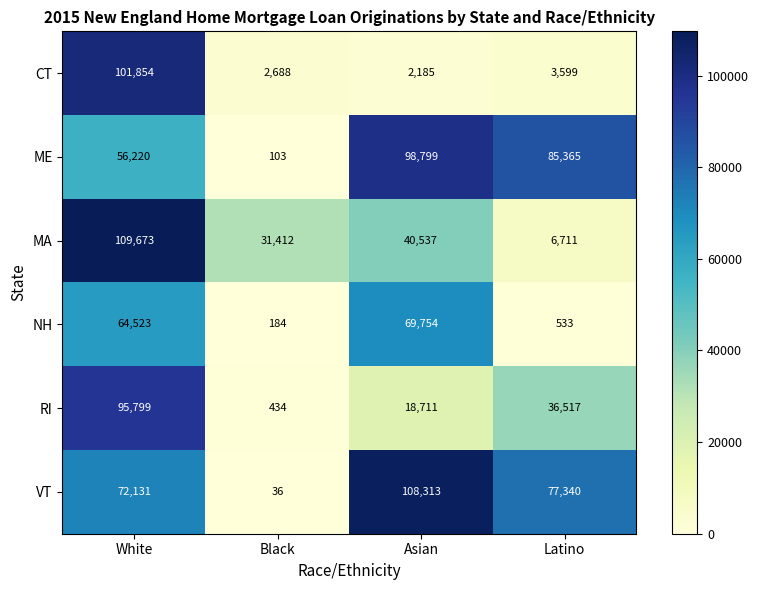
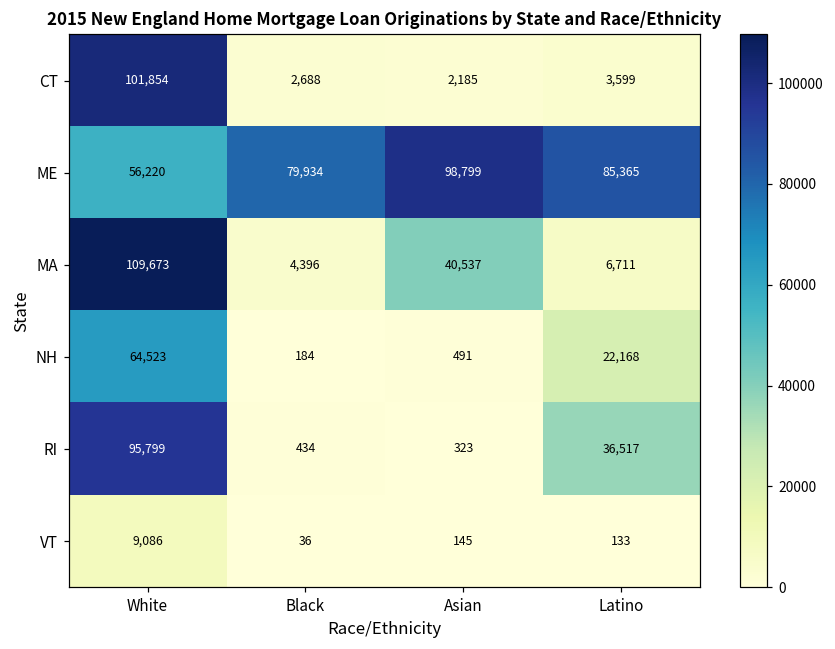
ME, Black: 103 -> 79,934
MA, Black: 31,412 -> 4,396
NH, Asian: 69,754 -> 491
NH, Latino: 533 -> 22,168
RI, Asian: 18,711 -> 323
VT, White: 72,131 -> 9,086
VT, Asian: 108,313 -> 145
VT, Latino: 77,340 -> 133
